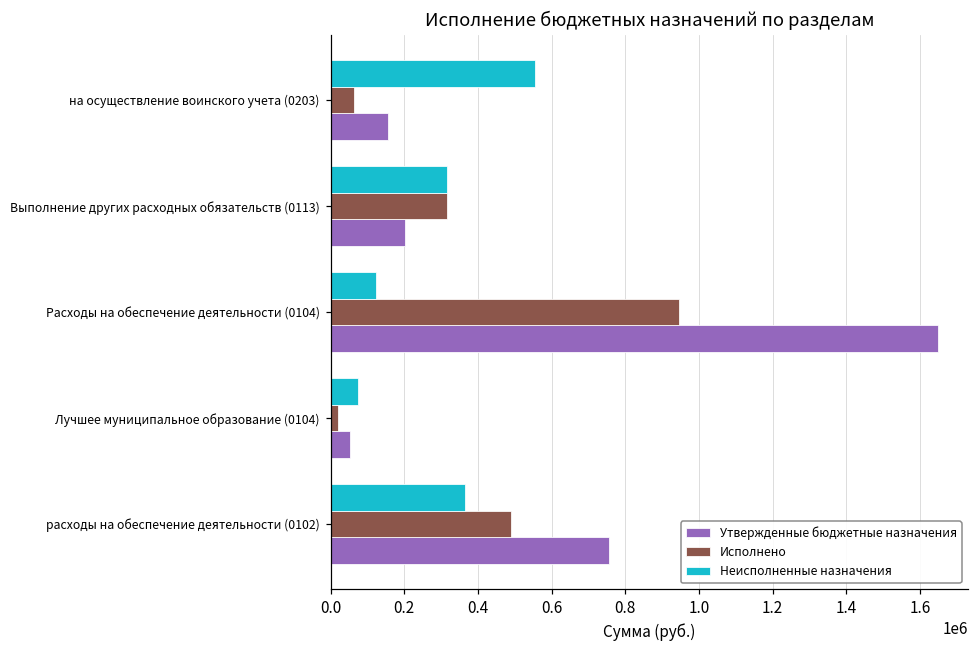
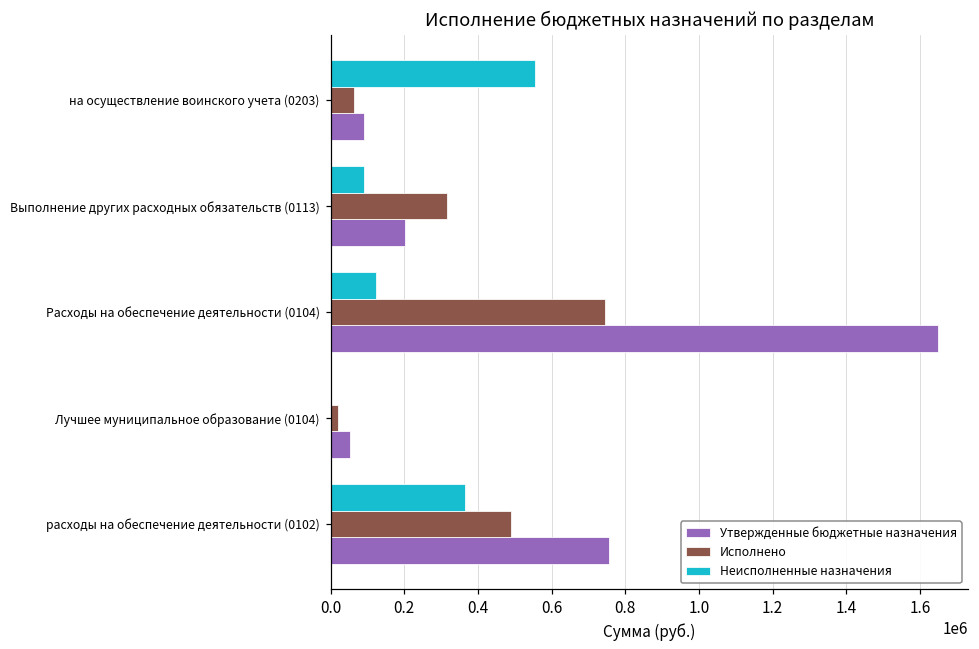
Утвержденные бюджетные назначения, на осуществление воинского учета (0203): 150000 -> 90000
Неисполненные назначения, Выполнение других расходных обязательств (0113): 320000 -> 90000
Исполнено, Расходы на обеспечение деятельности (0104): 950000 -> 740000
Неисполненные назначения, Лучшее муниципальное образование (0104): 70000 -> 0
